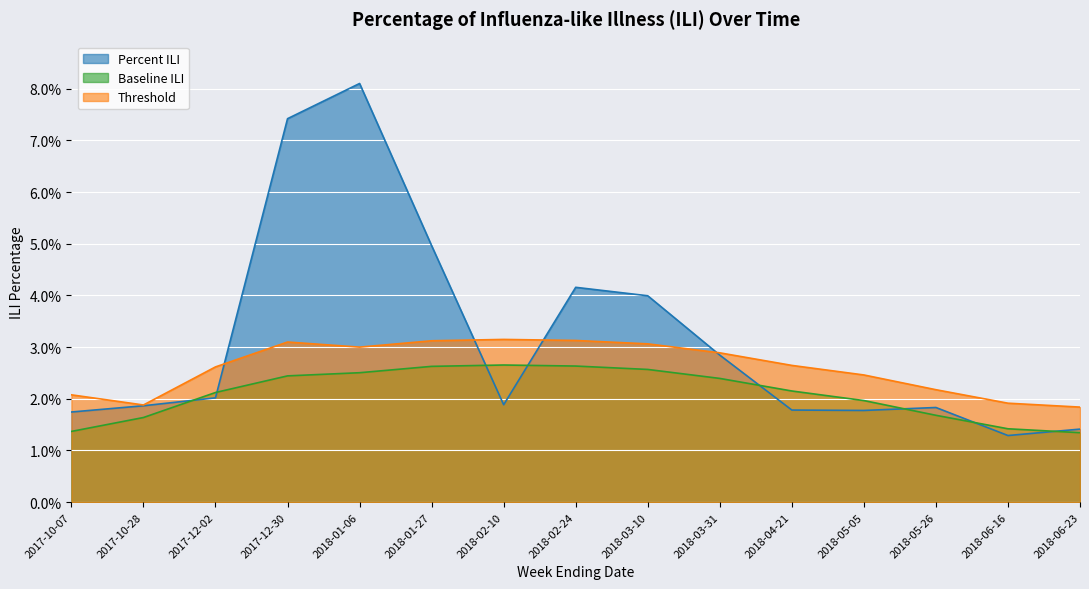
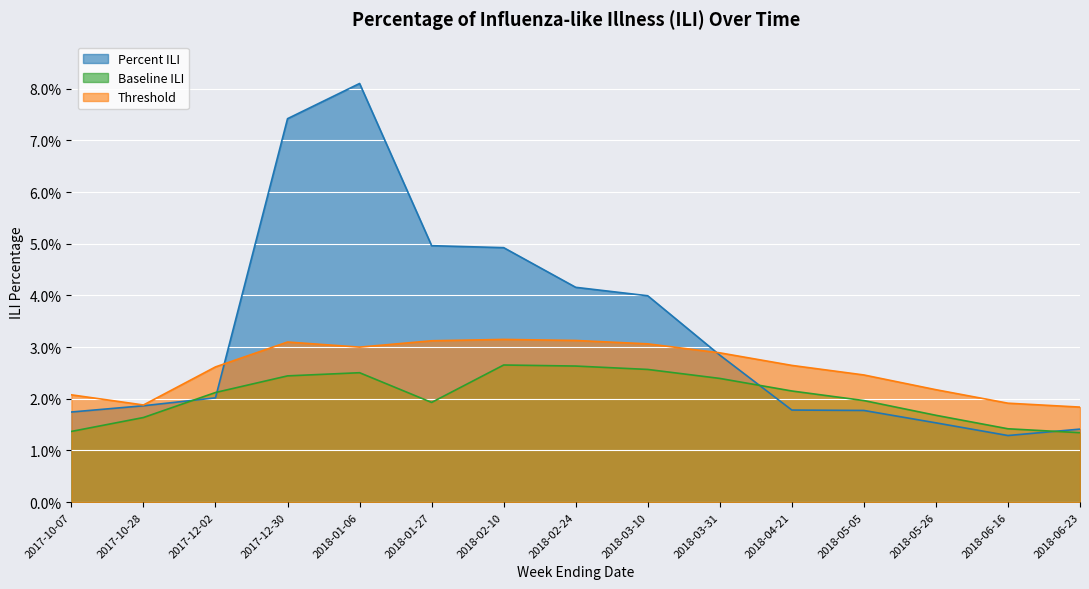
Baseline ILI, 2018-01-27: 2.6% -> 1.9%
Percent ILI, 2018-02-10: 1.9% -> 4.9%
Percent ILI, 2018-05-26: 1.8% -> 1.5%
